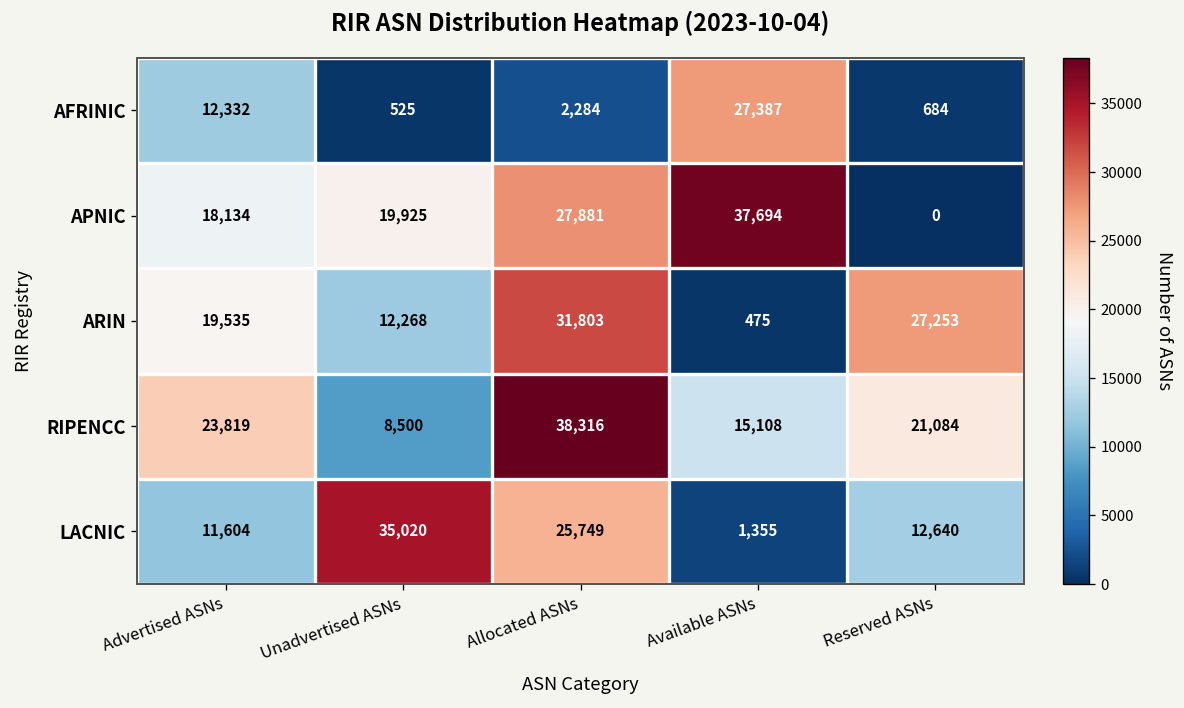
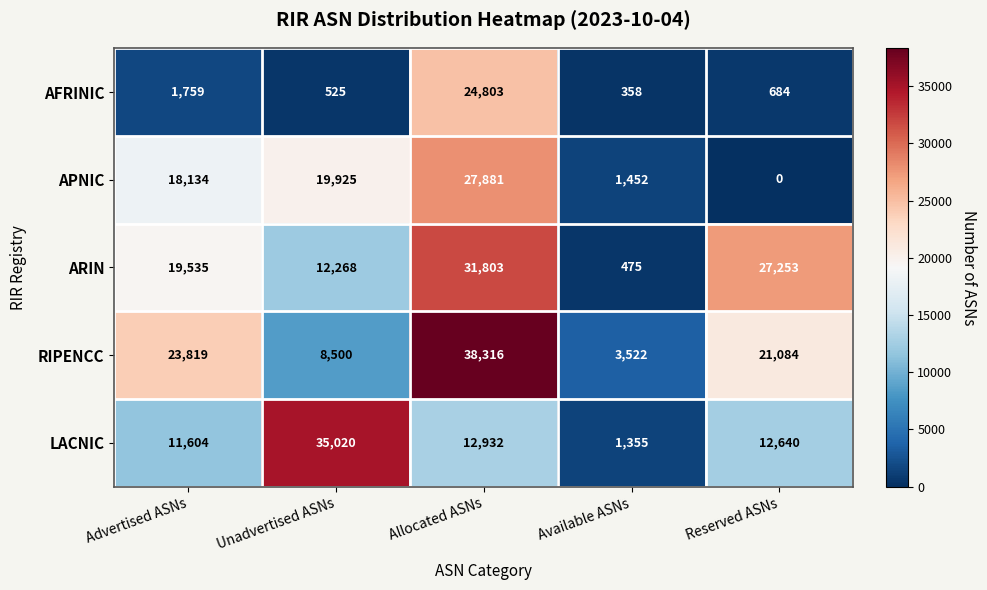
AFRINIC, Advertised ASNs: 12,332 -> 1,759
AFRINIC, Allocated ASNs: 2,284 -> 24,803
AFRINIC, Available ASNs: 27,387 -> 358
APNIC, Available ASNs: 37,694 -> 1,452
RIPENCC, Available ASNs: 15,108 -> 3,522
LACNIC, Allocated ASNs: 25,749 -> 12,932
